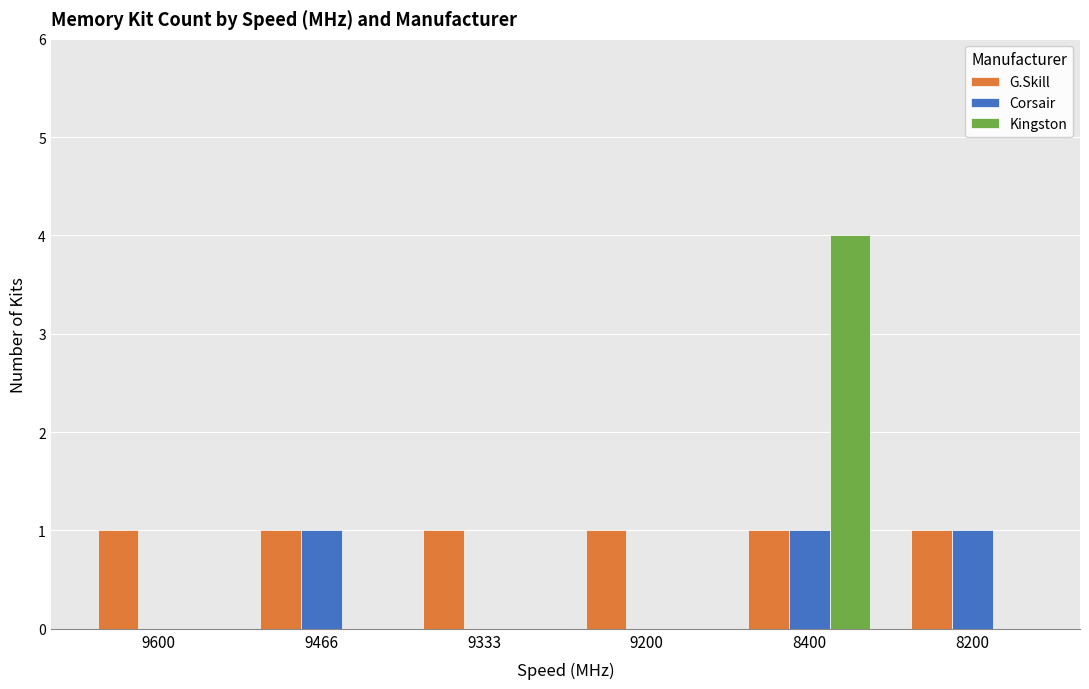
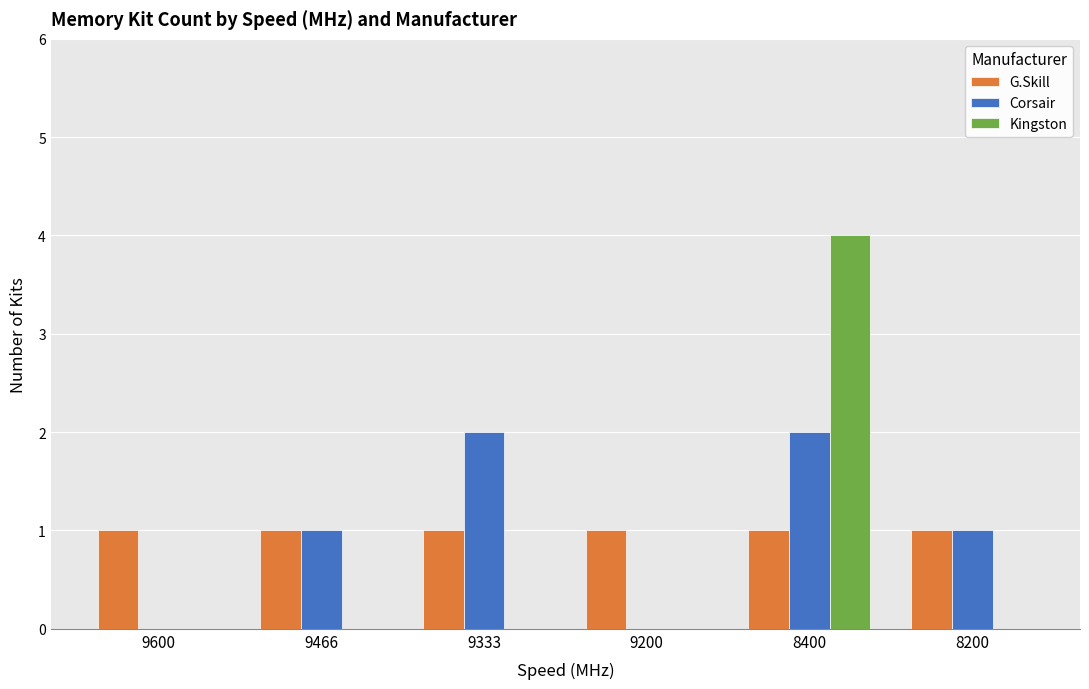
Corsair, 9333: 0 -> 2
Corsair, 8400: 1 -> 2
